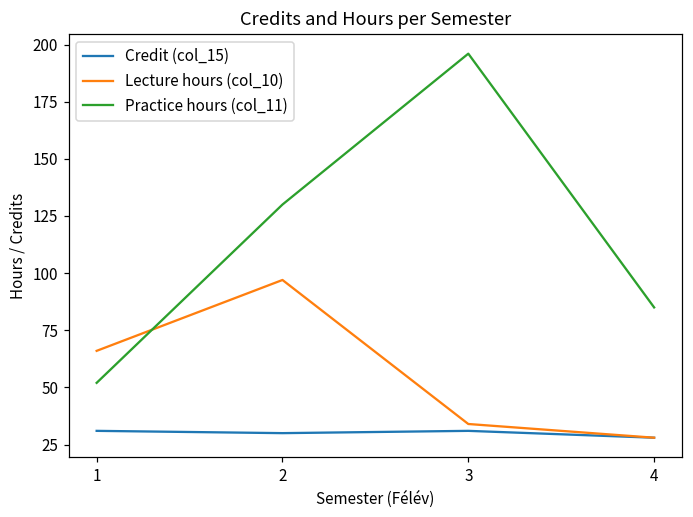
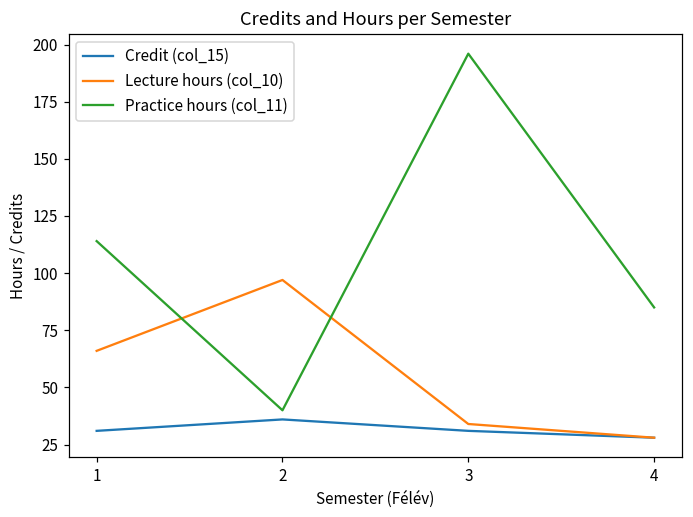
Practice hours (col_11), 1: 52 -> 114
Credit (col_15), 2: 30 -> 36
Practice hours (col_11), 2: 130 -> 40
